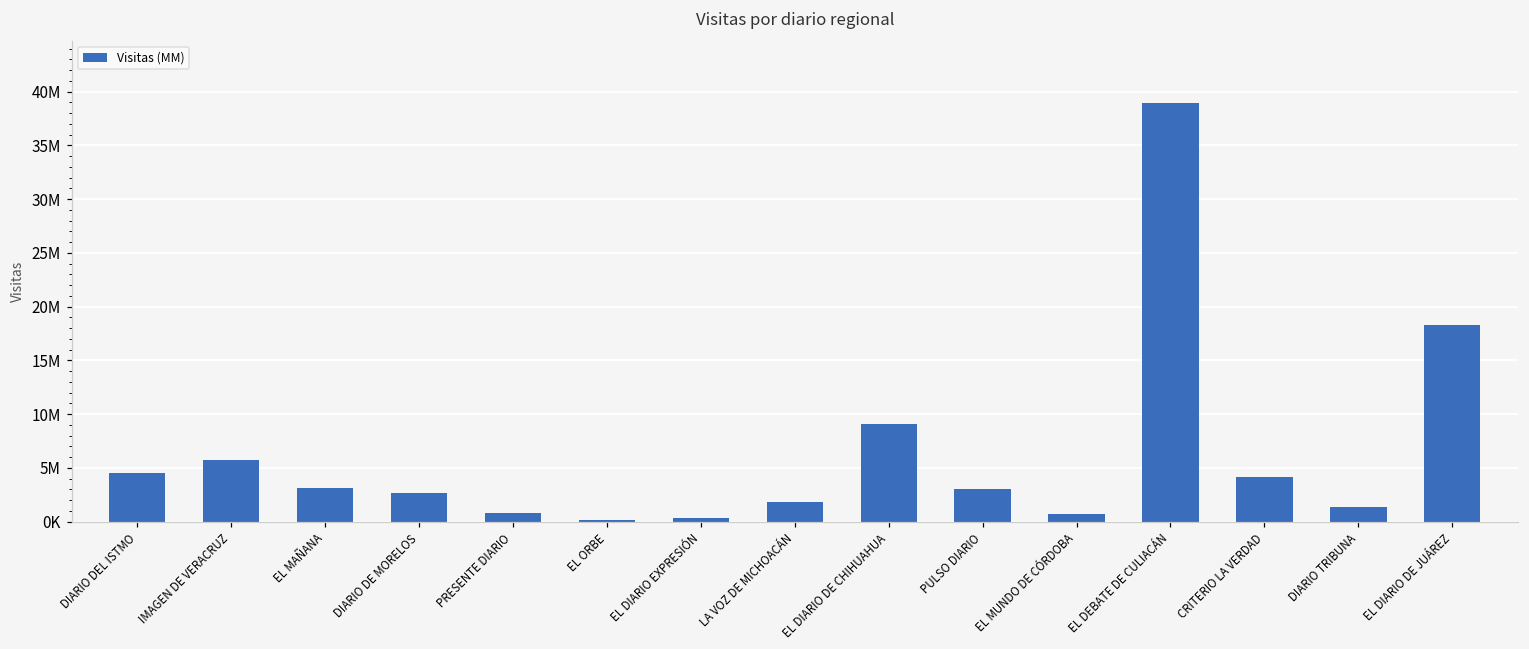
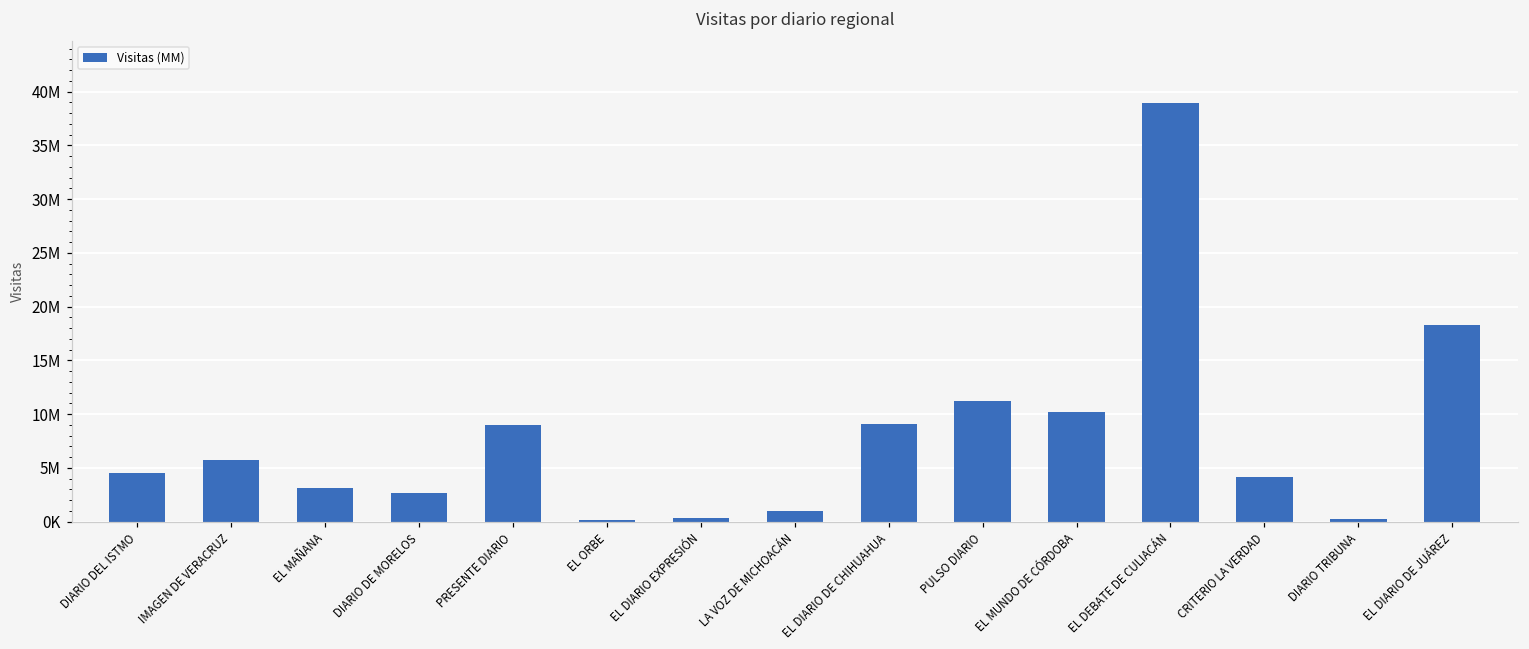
PRESENTE DIARIO: 1000000 -> 9000000
LA VOZ DE MICHOACÁN: 2000000 -> 1000000
PULSO DIARIO: 3000000 -> 11000000
EL MUNDO DE CÓRDOBA: 1000000 -> 10000000
DIARIO TRIBUNA: 1000000 -> 0
